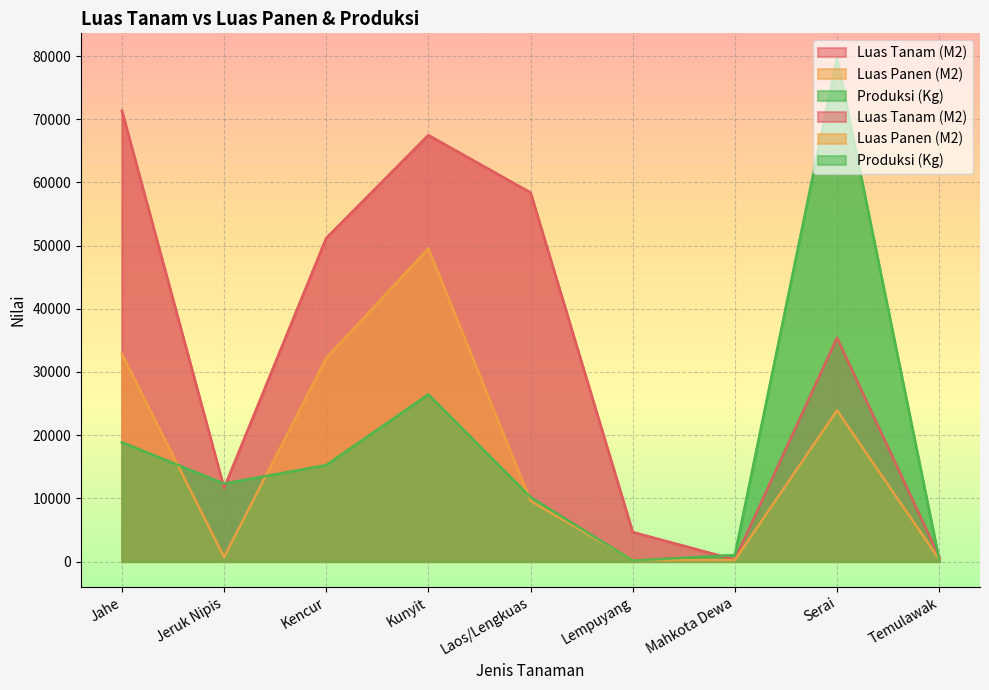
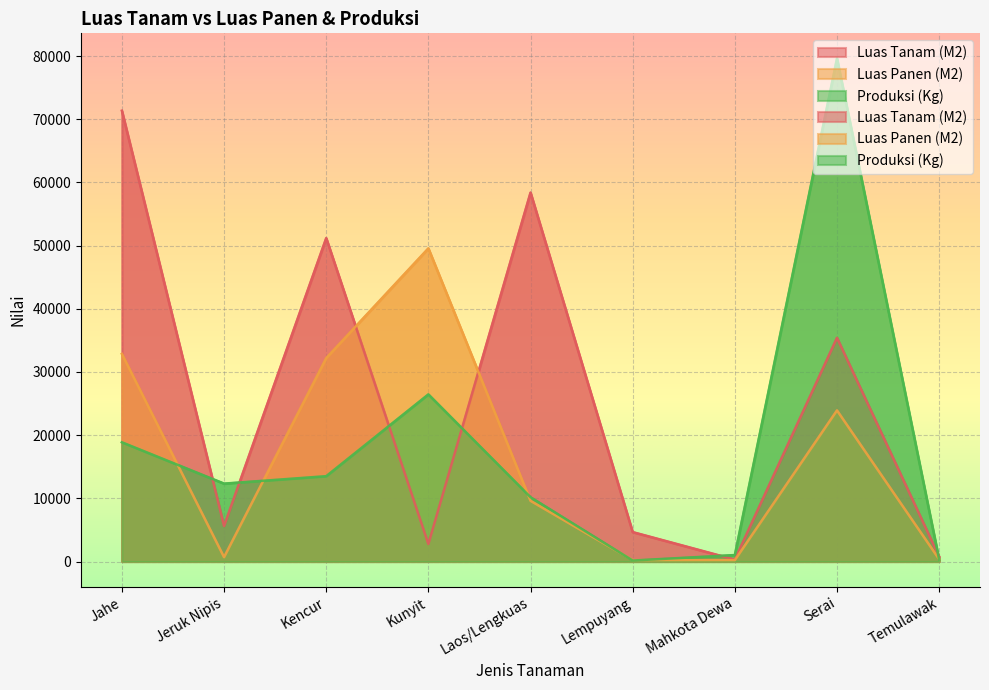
Luas Tanam (M2), Jeruk Nipis: 12000 -> 6000
Produksi (Kg), Kencur: 15000 -> 14000
Luas Tanam (M2), Kunyit: 67000 -> 3000
